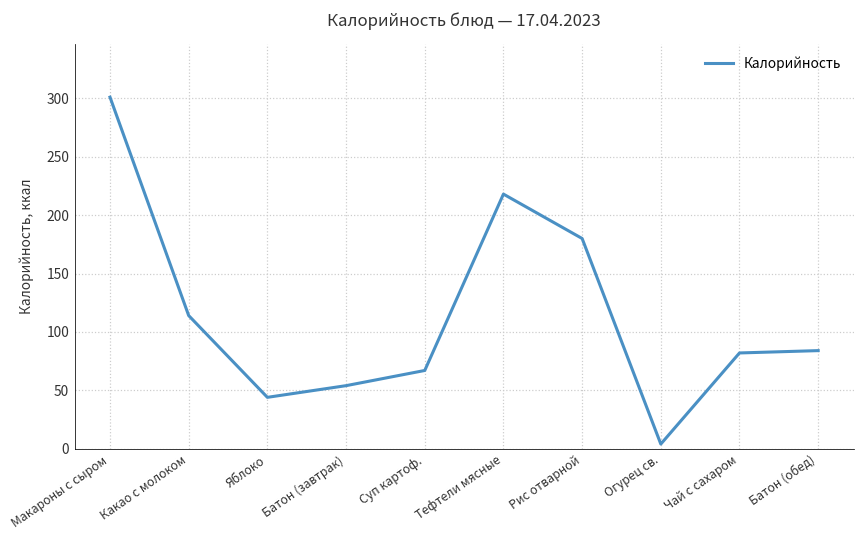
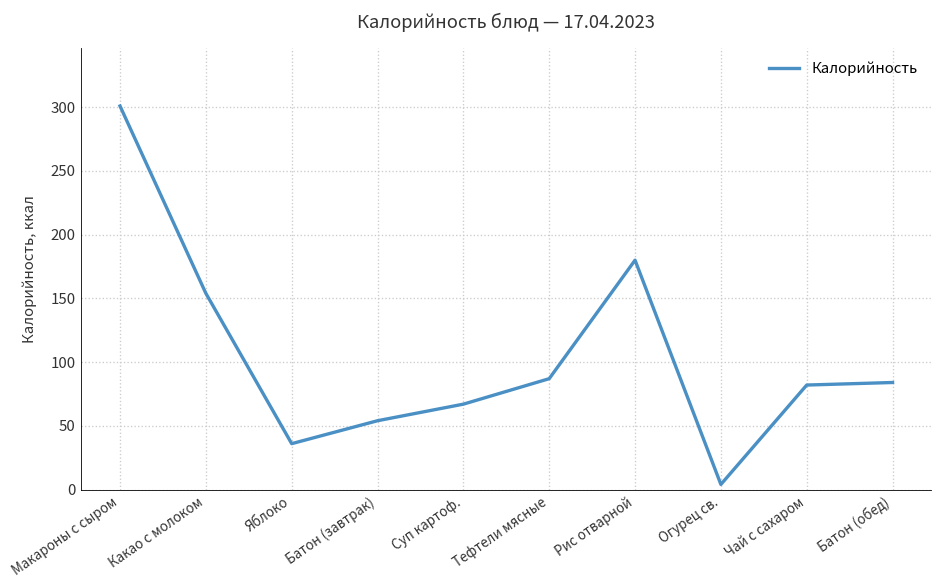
Какао с молоком: 114 -> 154
Яблоко: 44 -> 36
Тефтели мясные: 218 -> 87
